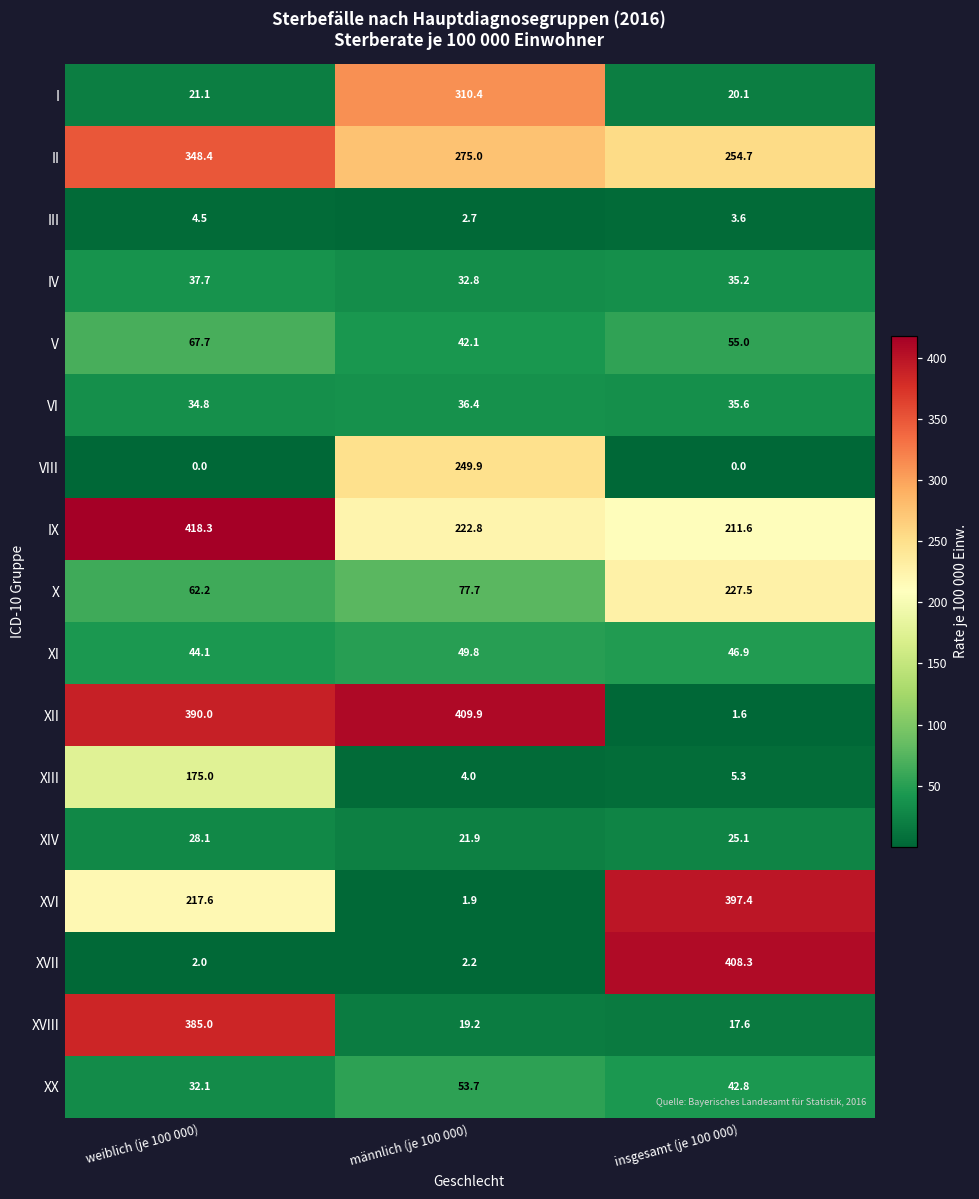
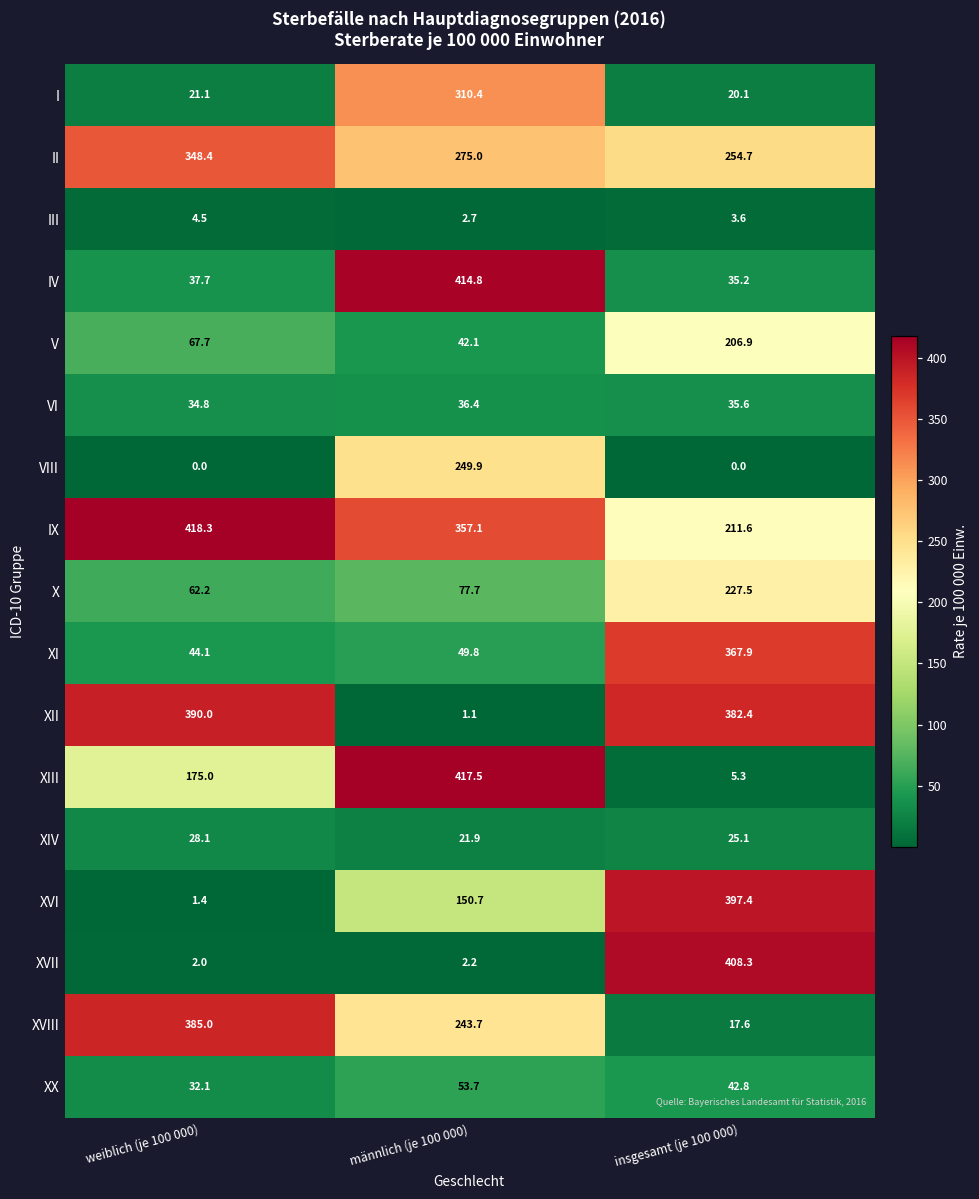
IV, männlich (je 100 000): 32.8 -> 414.8
V, insgesamt (je 100 000): 55.0 -> 206.9
IX, männlich (je 100 000): 222.8 -> 357.1
XI, insgesamt (je 100 000): 46.9 -> 367.9
XII, männlich (je 100 000): 409.9 -> 1.1
XII, insgesamt (je 100 000): 1.6 -> 382.4
XIII, männlich (je 100 000): 4.0 -> 417.5
XVI, weiblich (je 100 000): 217.6 -> 1.4
XVI, männlich (je 100 000): 1.9 -> 150.7
XVIII, männlich (je 100 000): 19.2 -> 243.7
